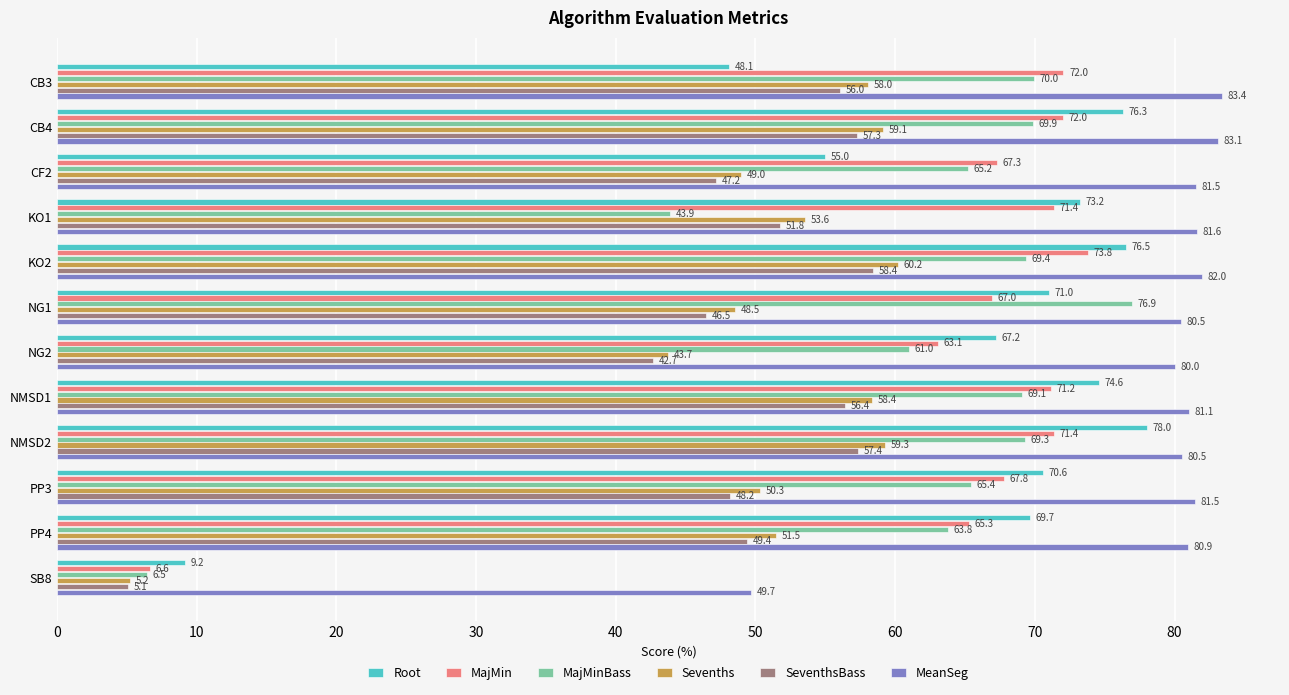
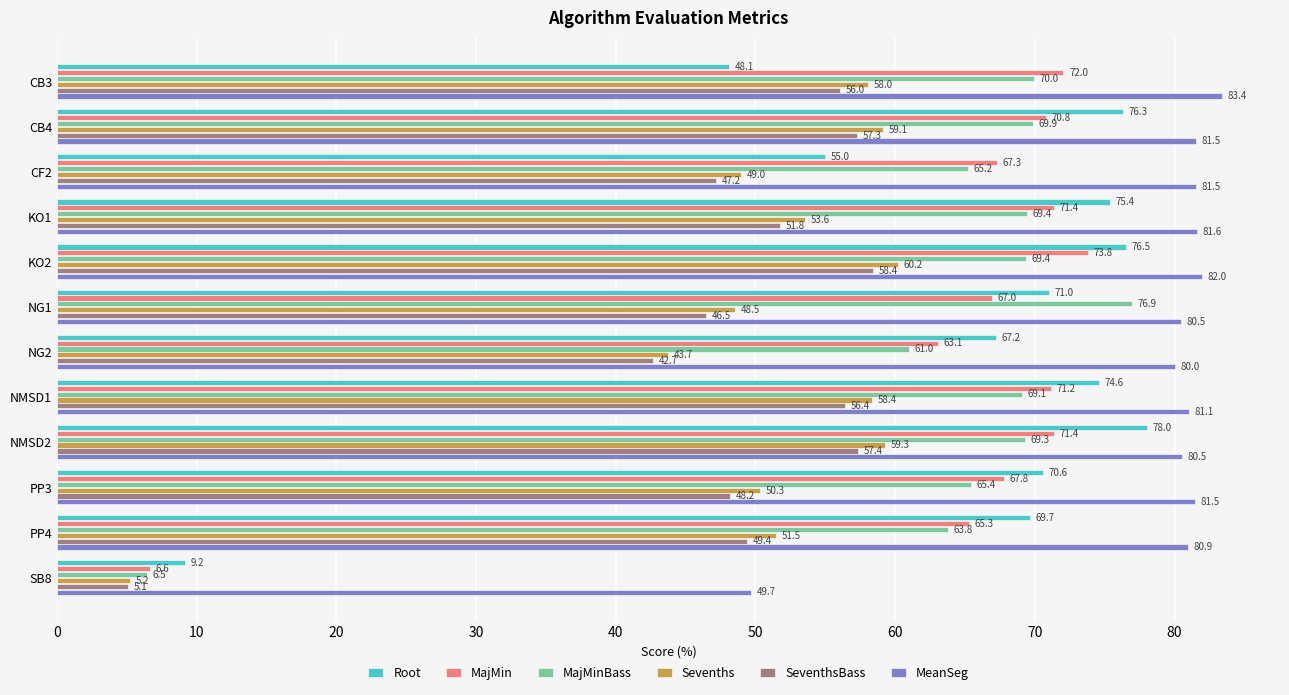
MajMin, CB4: 72.0 -> 70.8
MeanSeg, CB4: 83.1 -> 81.5
Root, KO1: 73.2 -> 75.4
MajMinBass, KO1: 43.9 -> 69.4
